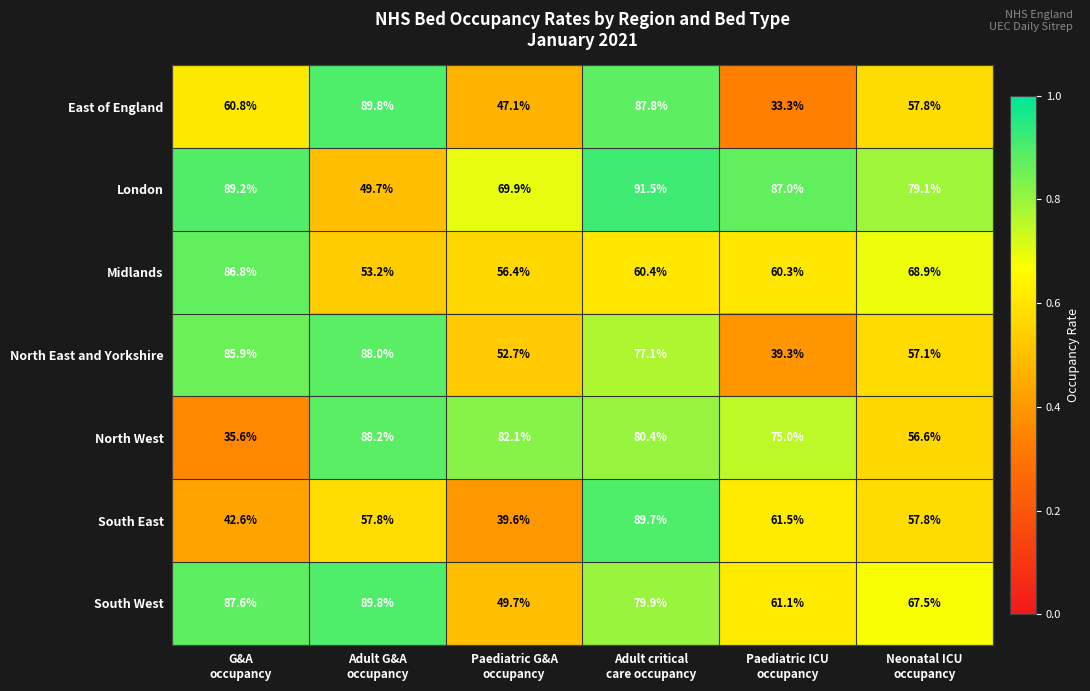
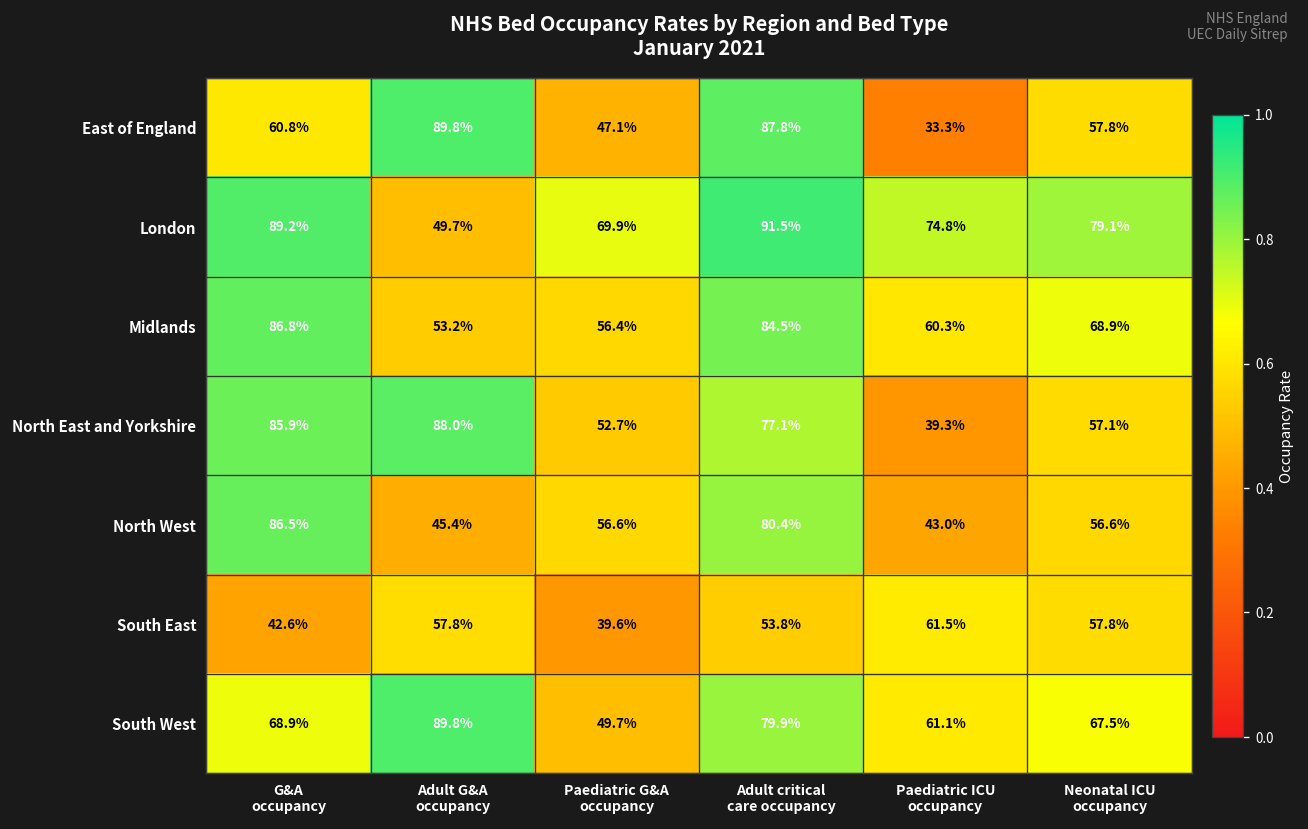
London, Paediatric ICU occupancy: 87.0% -> 74.8%
Midlands, Adult critical care occupancy: 60.4% -> 84.5%
North West, G&A occupancy: 35.6% -> 86.5%
North West, Adult G&A occupancy: 88.2% -> 45.4%
North West, Paediatric G&A occupancy: 82.1% -> 56.6%
North West, Paediatric ICU occupancy: 75.0% -> 43.0%
South East, Adult critical care occupancy: 89.7% -> 53.8%
South West, G&A occupancy: 87.6% -> 68.9%
